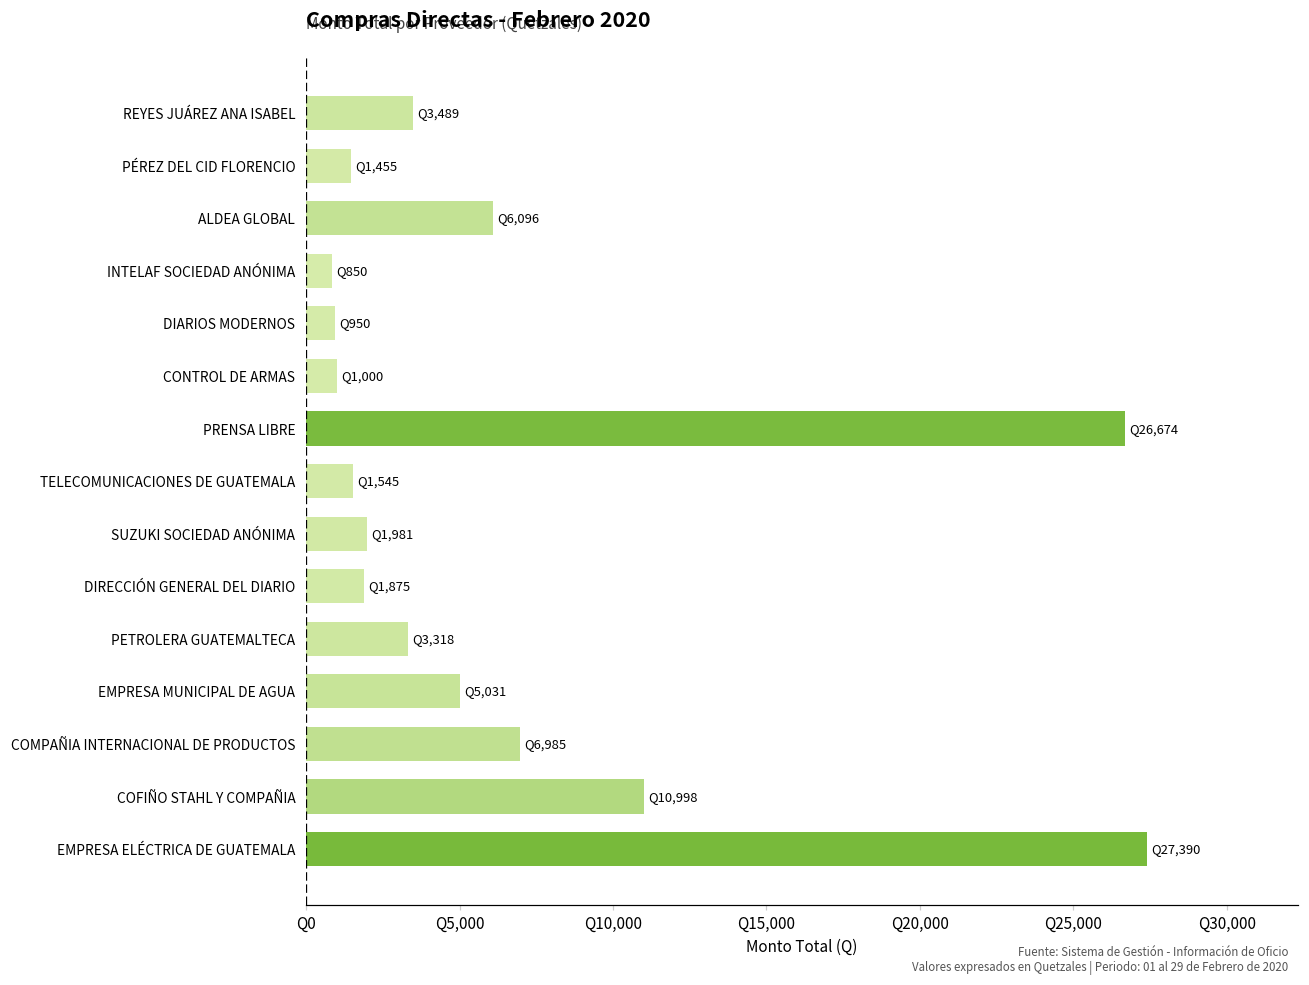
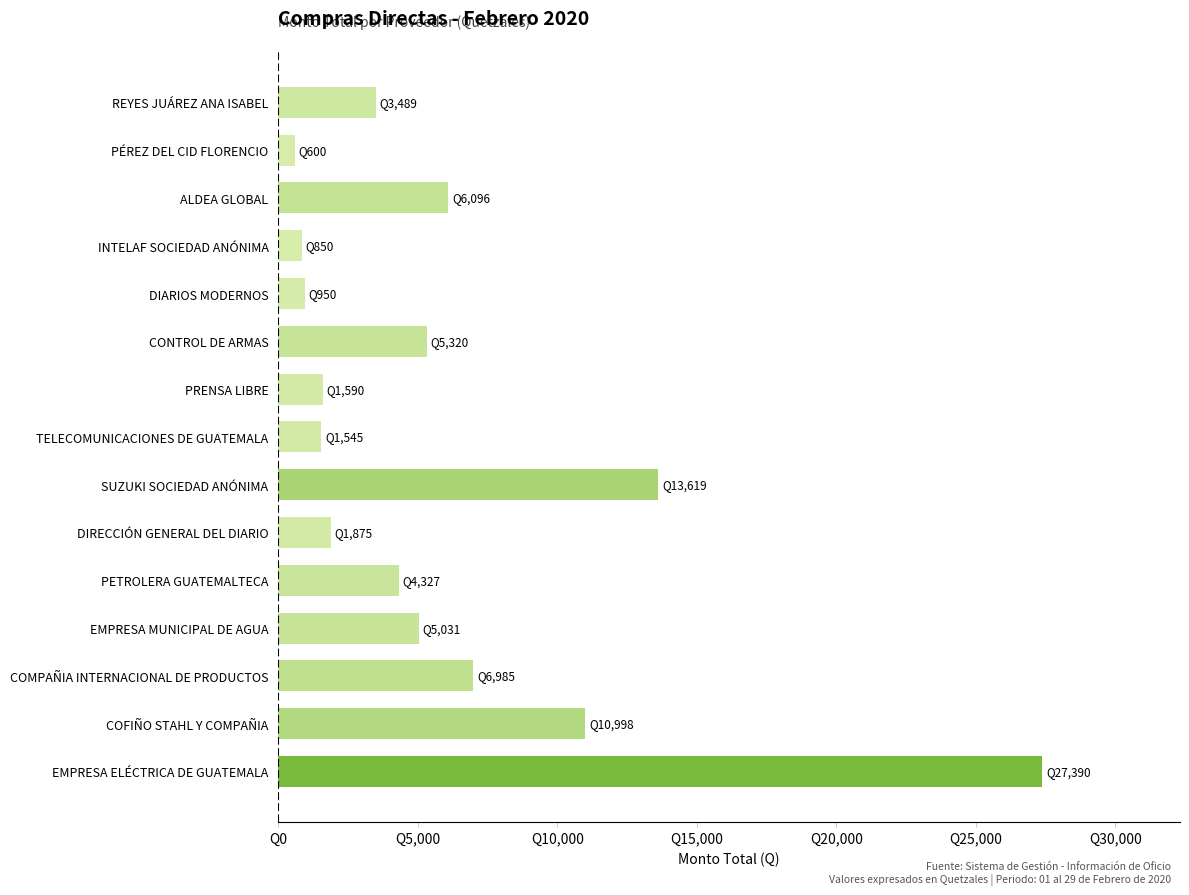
PÉREZ DEL CID FLORENCIO: 1,455 -> 600
CONTROL DE ARMAS: 1,000 -> 5,320
PRENSA LIBRE: 26,674 -> 1,590
SUZUKI SOCIEDAD ANÓNIMA: 1,981 -> 13,619
PETROLERA GUATEMALTECA: 3,318 -> 4,327
